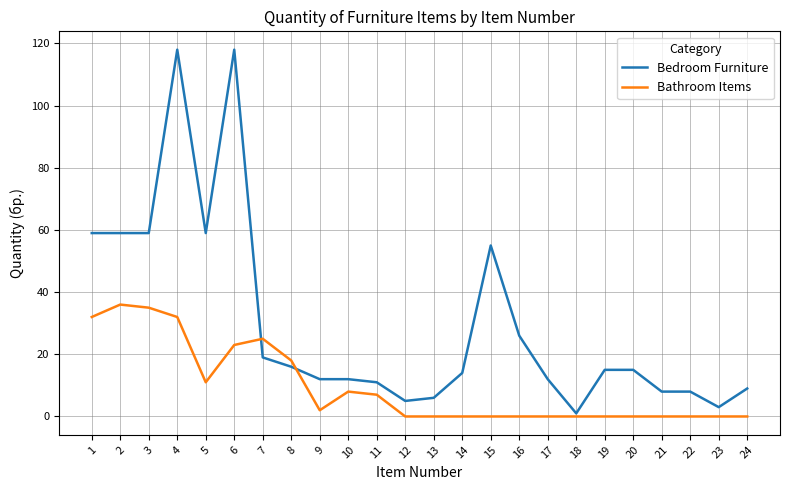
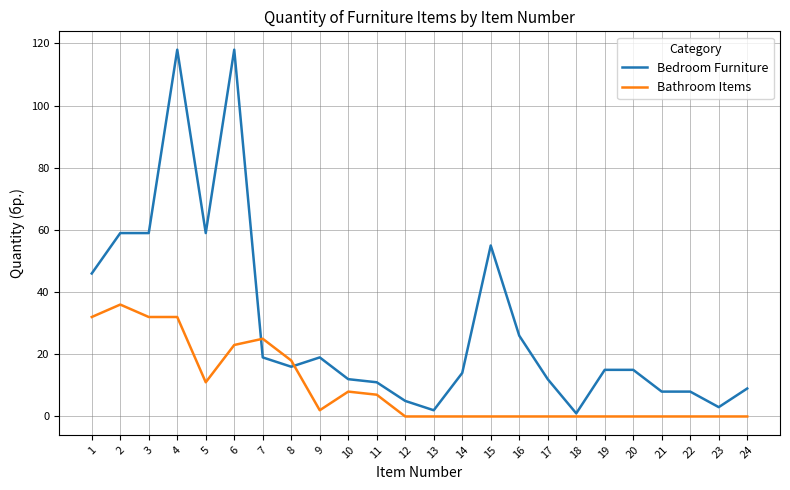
Bedroom Furniture, 1: 59 -> 46
Bathroom Items, 3: 35 -> 32
Bedroom Furniture, 9: 12 -> 19
Bedroom Furniture, 13: 6 -> 2
